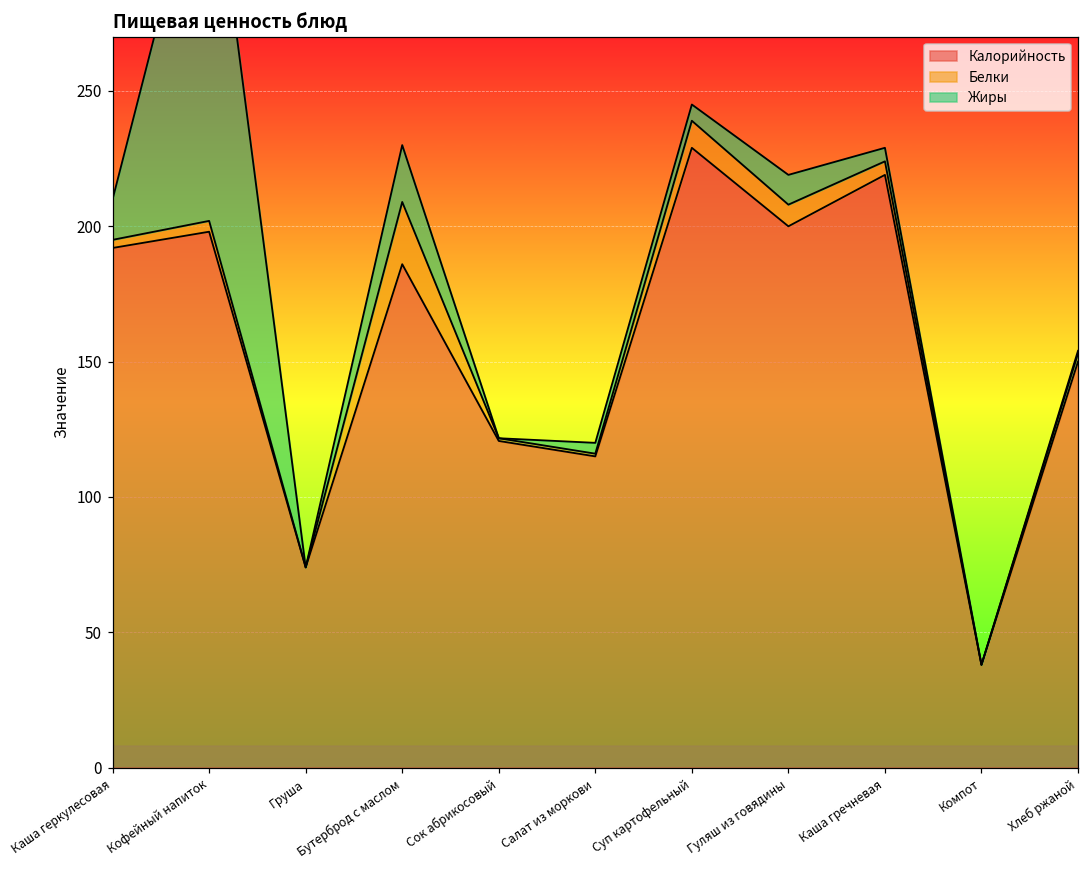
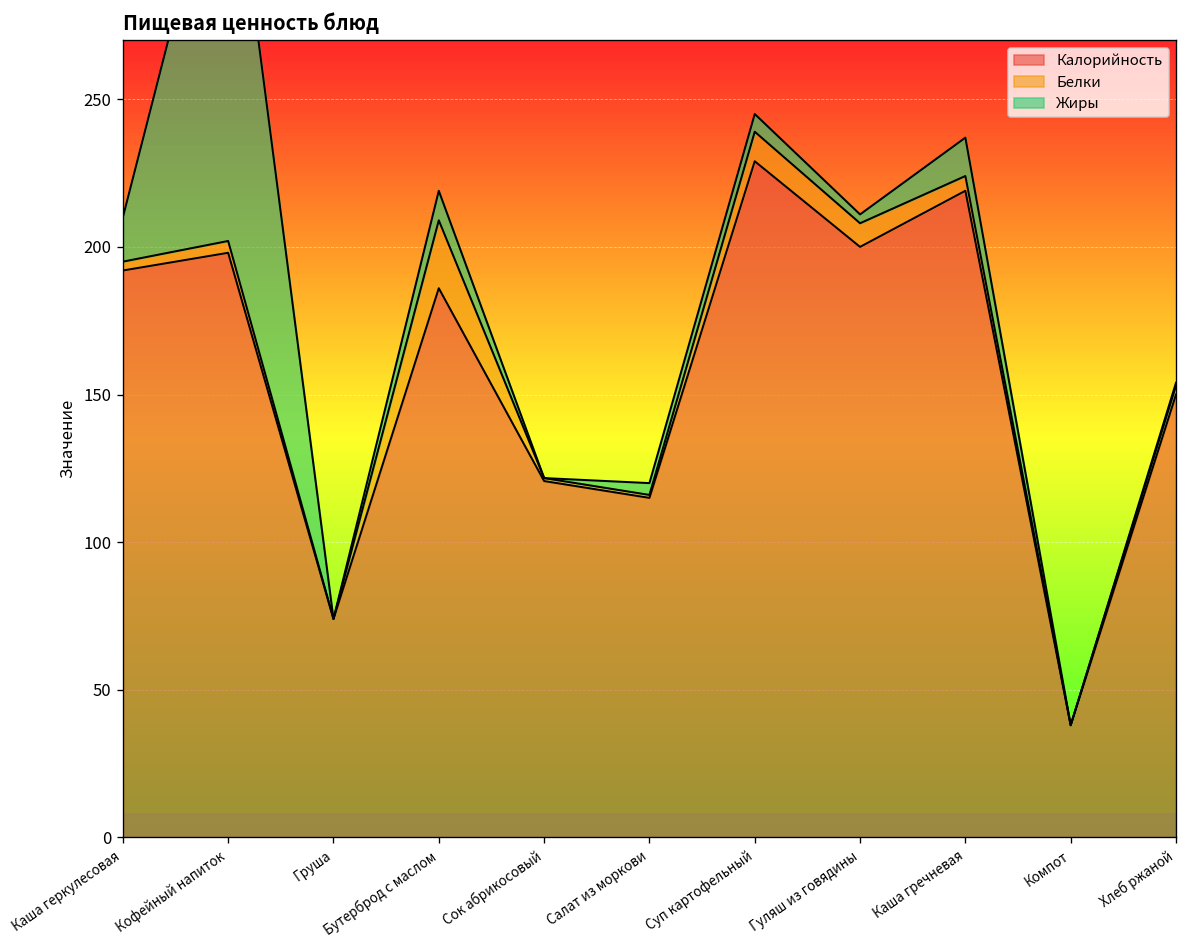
Жиры, Бутерброд с маслом: 21 -> 10
Жиры, Гуляш из говядины: 11 -> 3
Жиры, Каша гречневая: 5 -> 13
